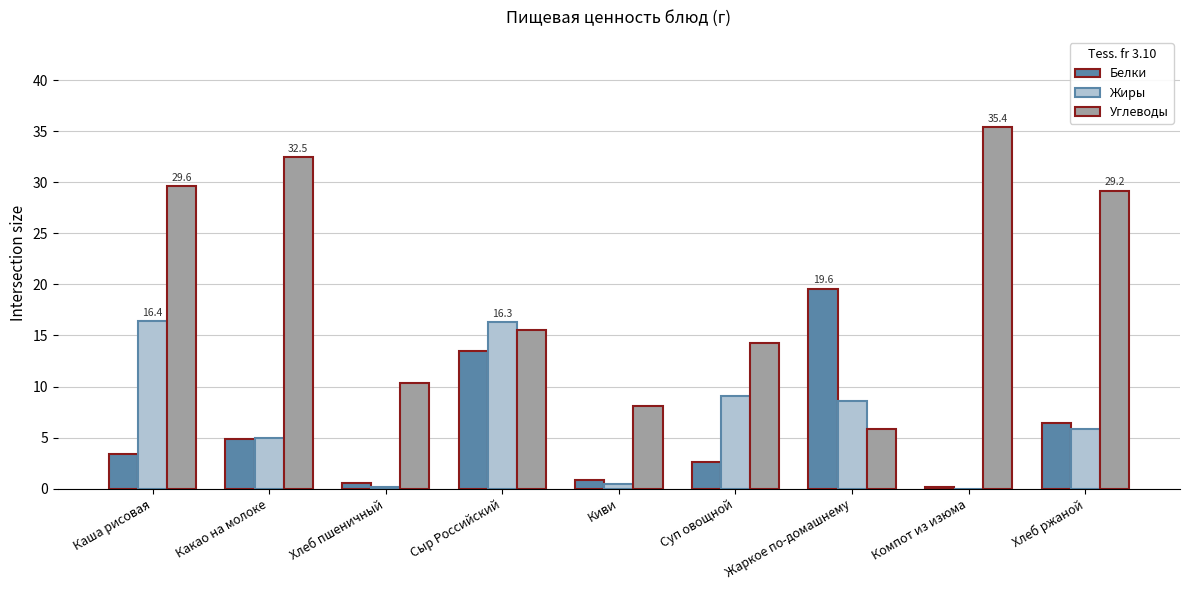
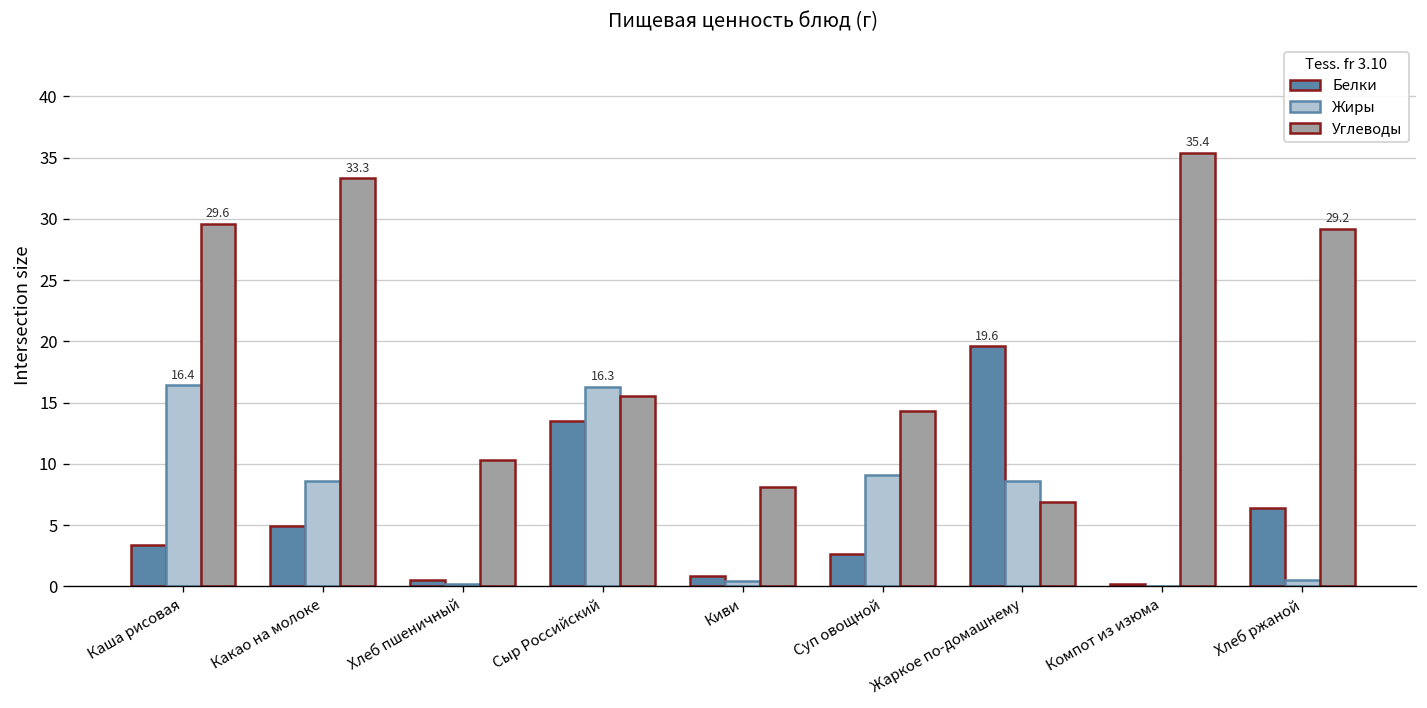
Жиры, Какао на молоке: 5.0 -> 8.6
Углеводы, Какао на молоке: 32.5 -> 33.3
Углеводы, Жаркое по-домашнему: 5.8 -> 6.9
Жиры, Хлеб ржаной: 5.8 -> 0.5
